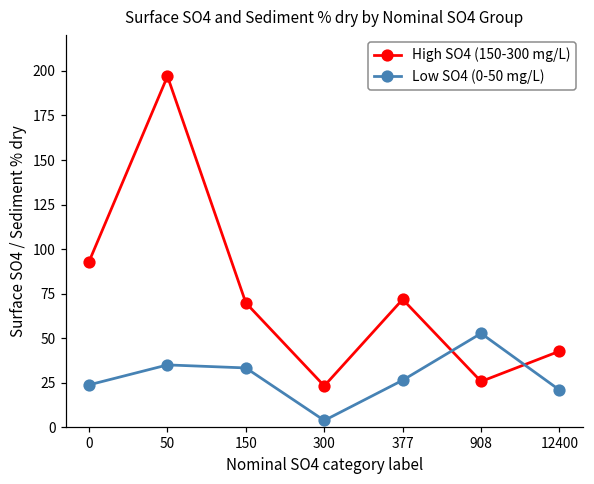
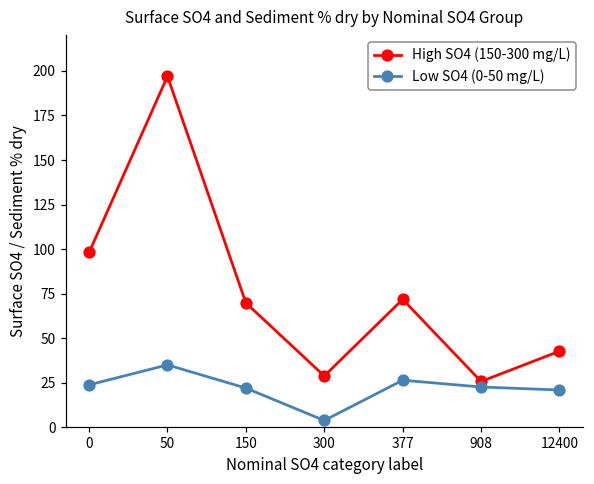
High SO4 (150-300 mg/L), 0: 93 -> 98
Low SO4 (0-50 mg/L), 150: 33 -> 22
High SO4 (150-300 mg/L), 300: 23 -> 29
Low SO4 (0-50 mg/L), 908: 53 -> 23
